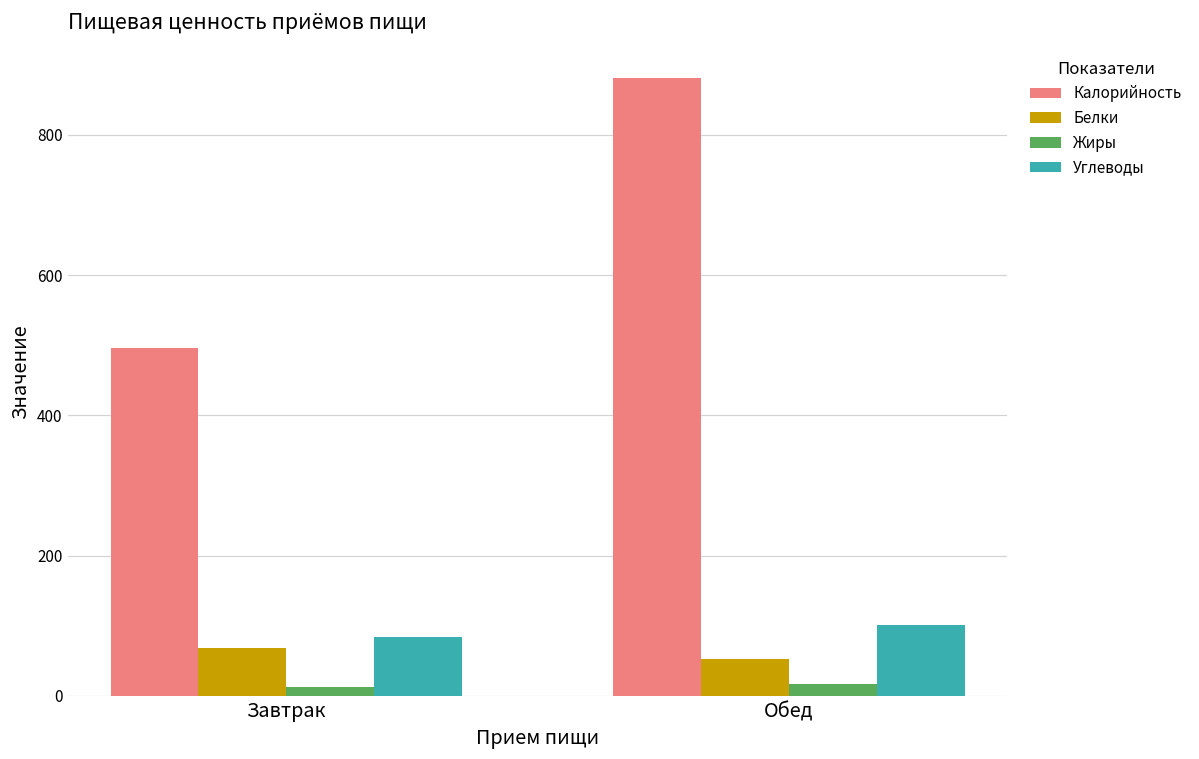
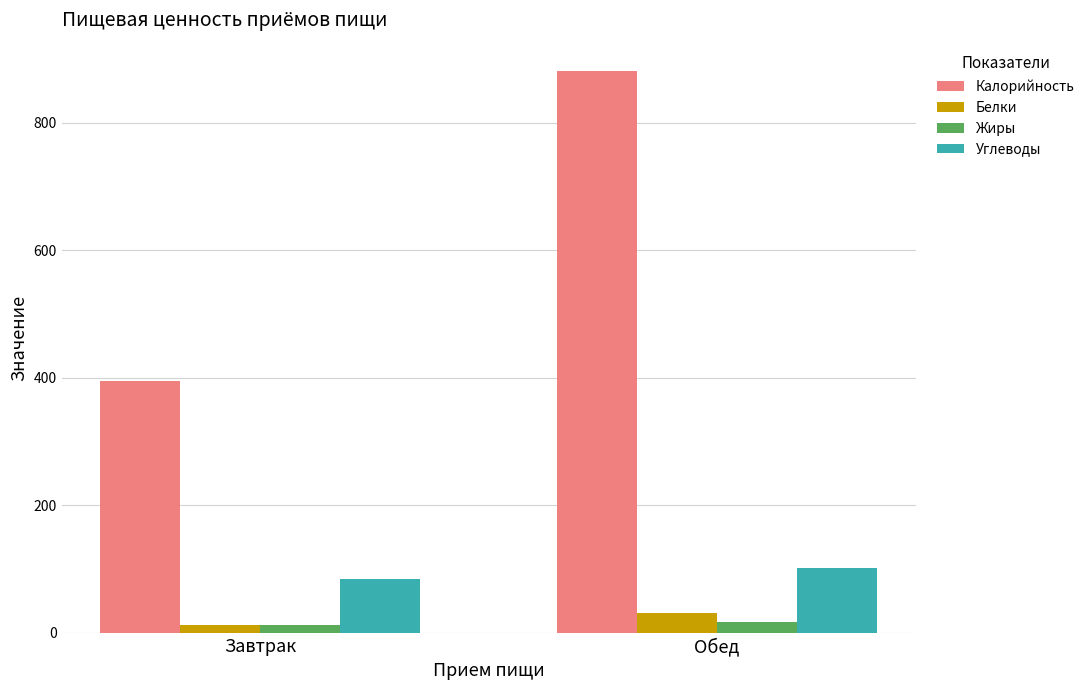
Калорийность, Завтрак: 500 -> 390
Белки, Завтрак: 70 -> 10
Белки, Обед: 50 -> 30
